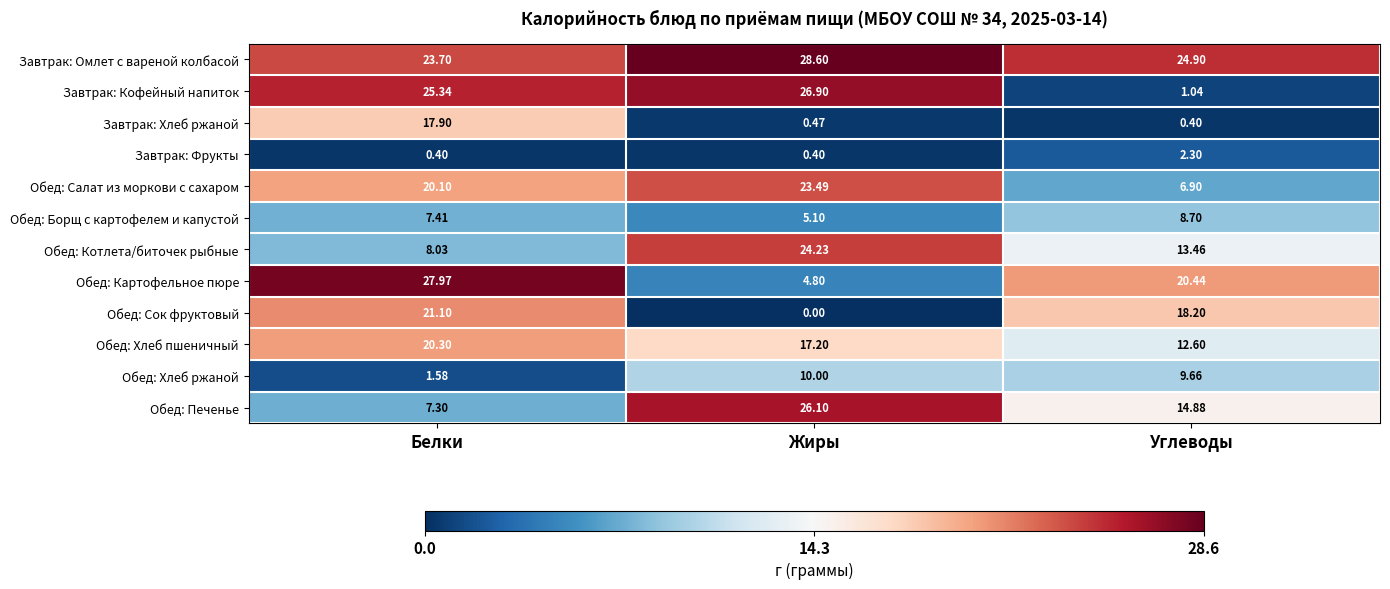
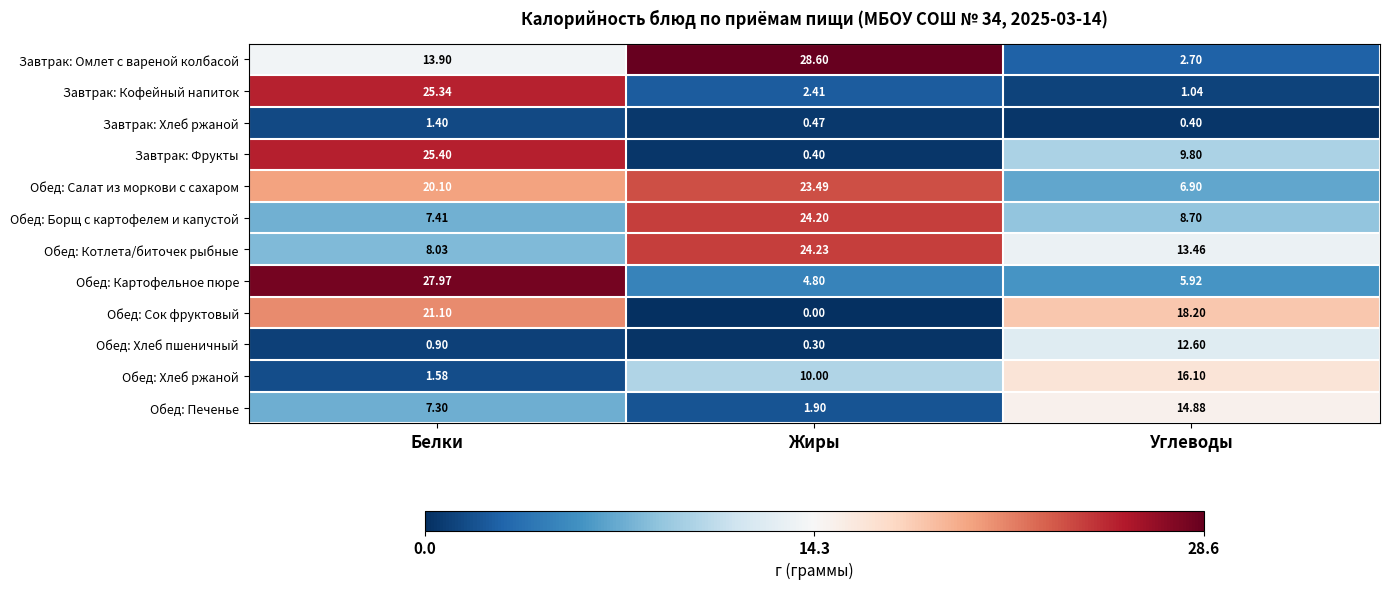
Завтрак: Омлет с вареной колбасой, Белки: 23.70 -> 13.90
Завтрак: Омлет с вареной колбасой, Углеводы: 24.90 -> 2.70
Завтрак: Кофейный напиток, Жиры: 26.90 -> 2.41
Завтрак: Хлеб ржаной, Белки: 17.90 -> 1.40
Завтрак: Фрукты, Белки: 0.40 -> 25.40
Завтрак: Фрукты, Углеводы: 2.30 -> 9.80
Обед: Борщ с картофелем и капустой, Жиры: 5.10 -> 24.20
Обед: Картофельное пюре, Углеводы: 20.44 -> 5.92
Обед: Хлеб пшеничный, Белки: 20.30 -> 0.90
Обед: Хлеб пшеничный, Жиры: 17.20 -> 0.30
Обед: Хлеб ржаной, Углеводы: 9.66 -> 16.10
Обед: Печенье, Жиры: 26.10 -> 1.90
